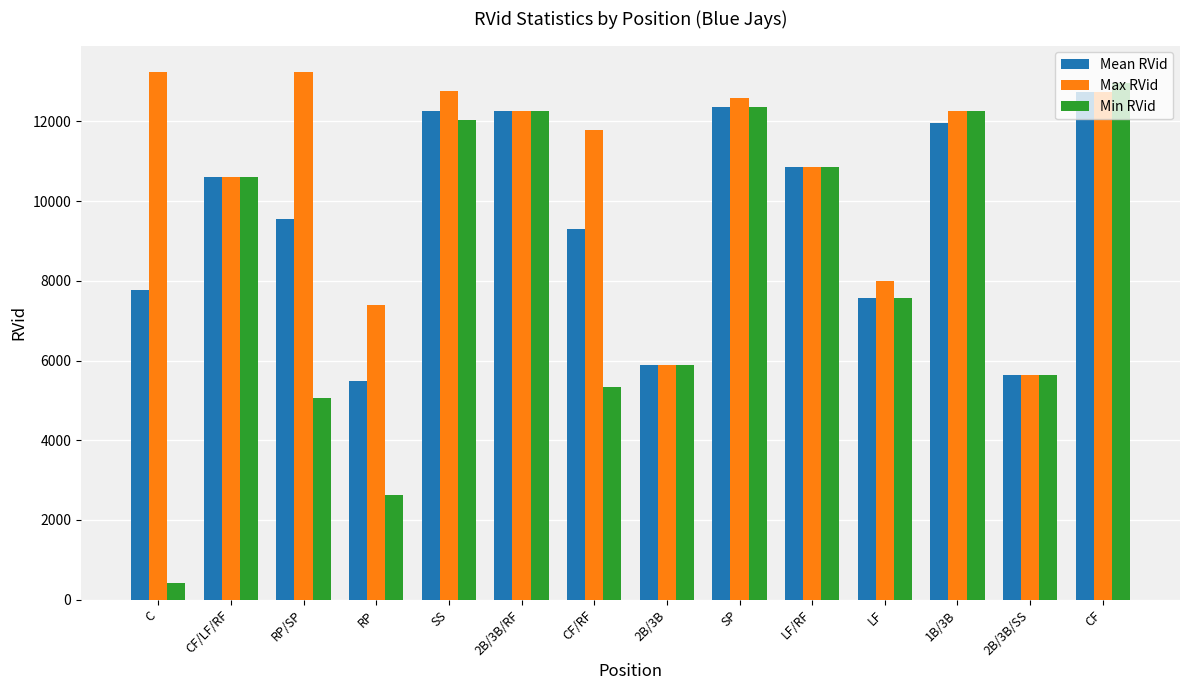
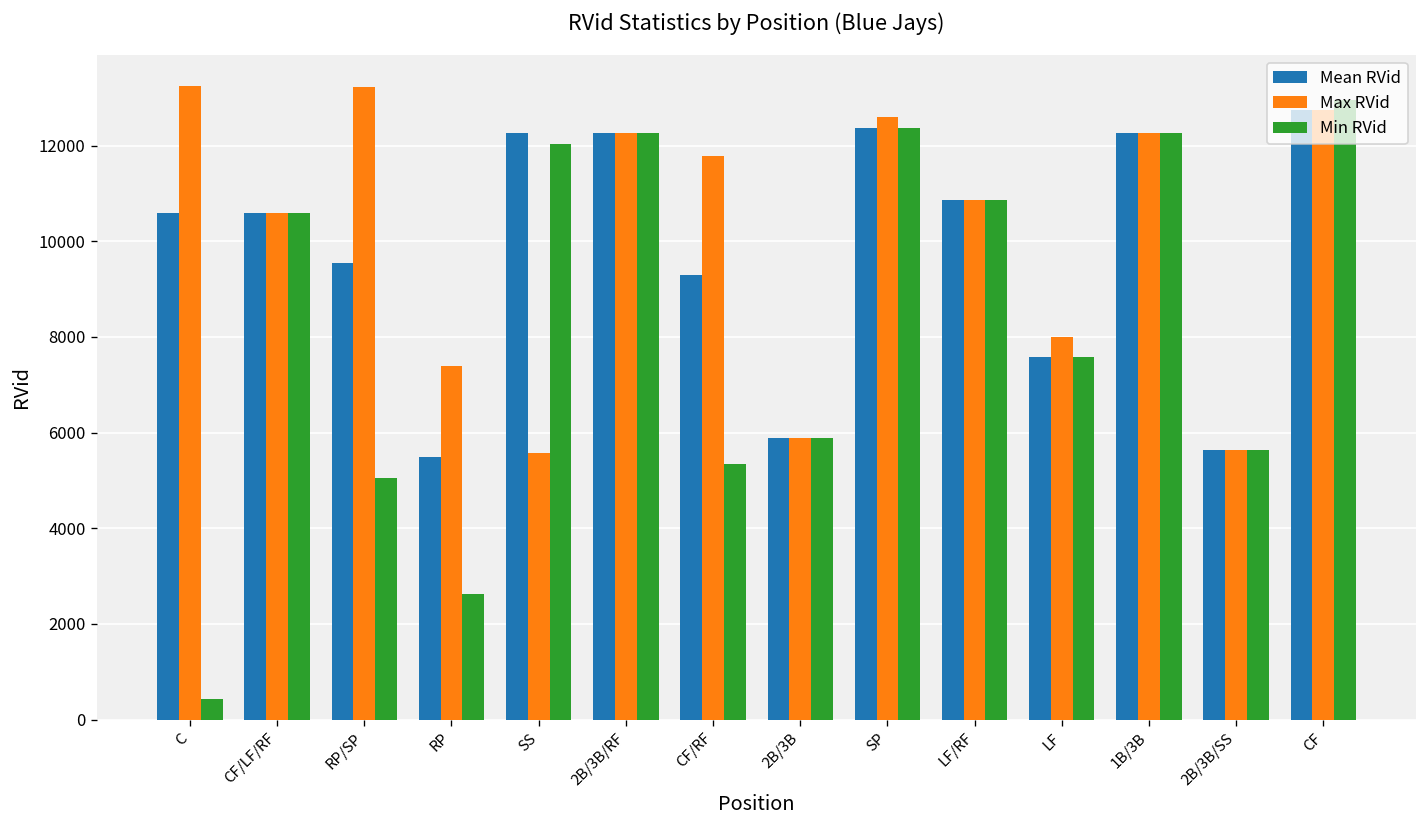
Mean RVid, C: 7800 -> 10600
Max RVid, SS: 12800 -> 5600
Mean RVid, 1B/3B: 12000 -> 12300
